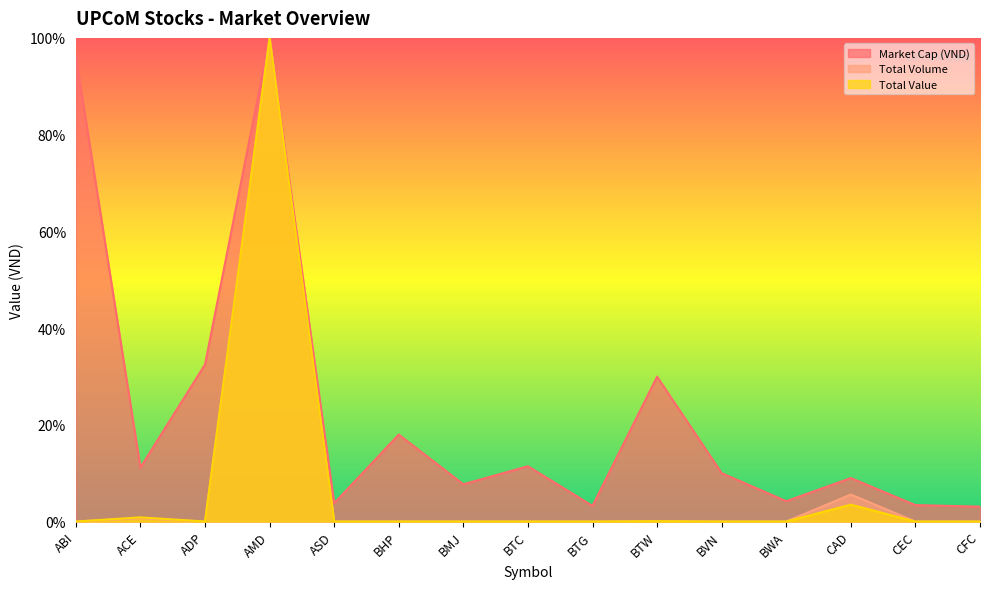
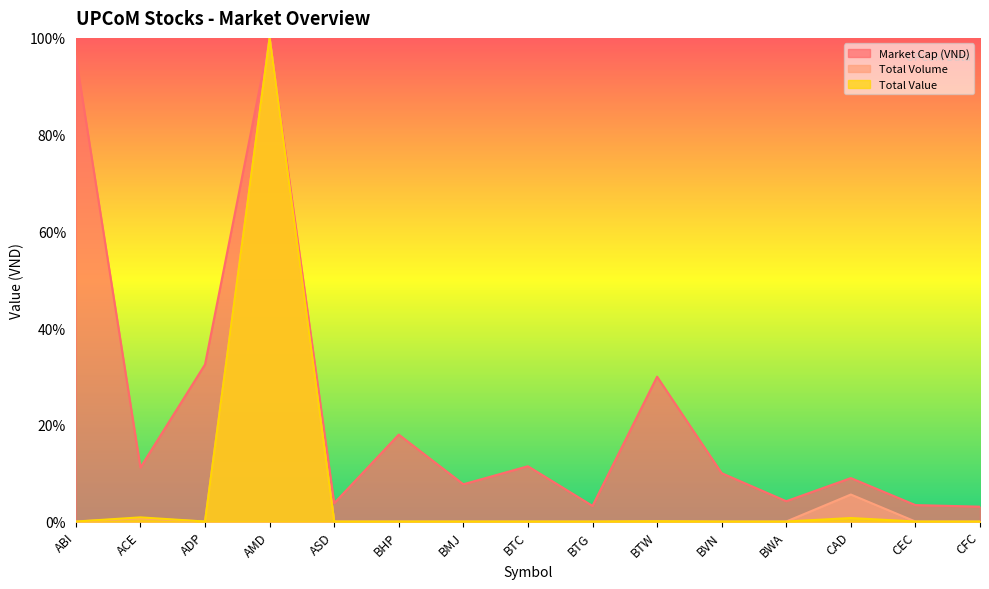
Total Value, CAD: 3% -> 1%
